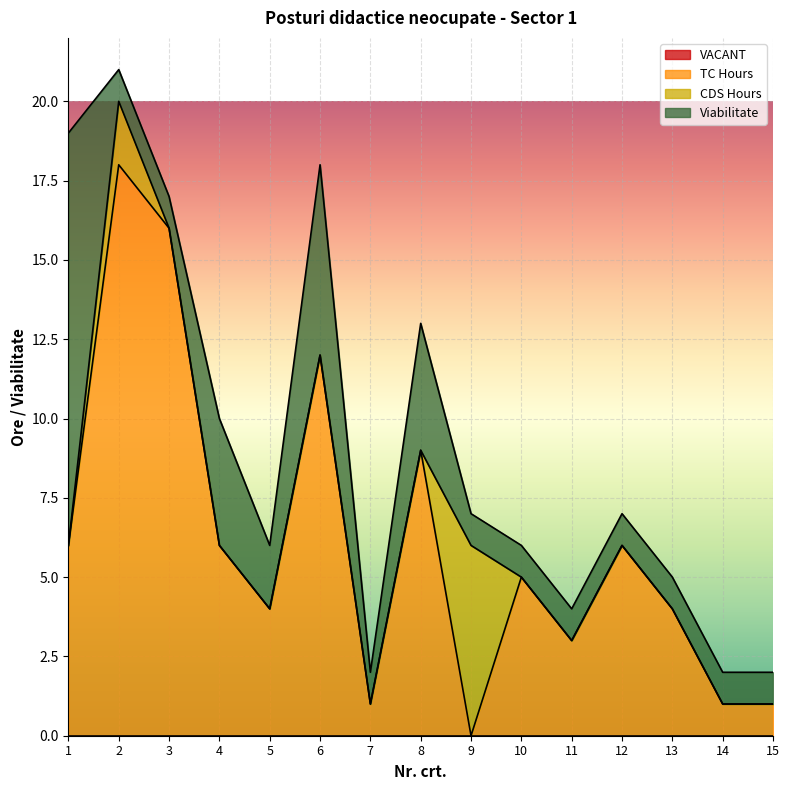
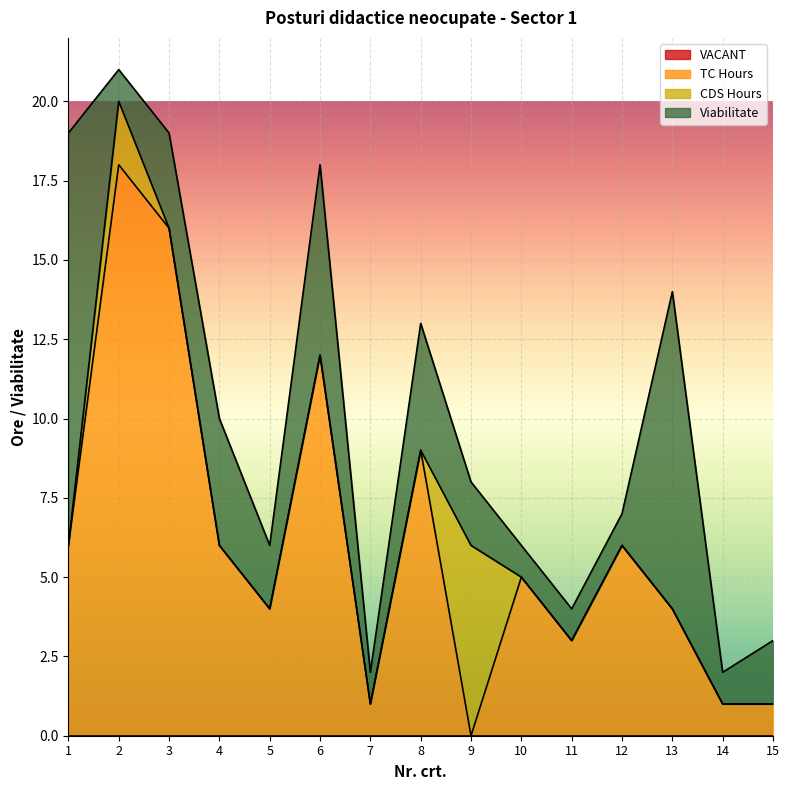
Viabilitate, 3: 1 -> 3
Viabilitate, 9: 1 -> 2
Viabilitate, 13: 1 -> 10
Viabilitate, 15: 1 -> 2
